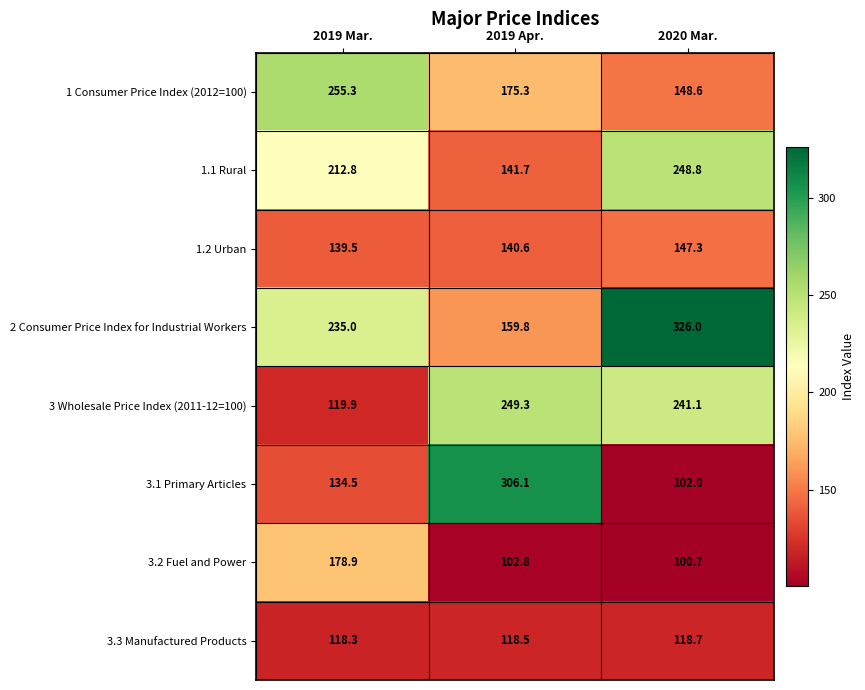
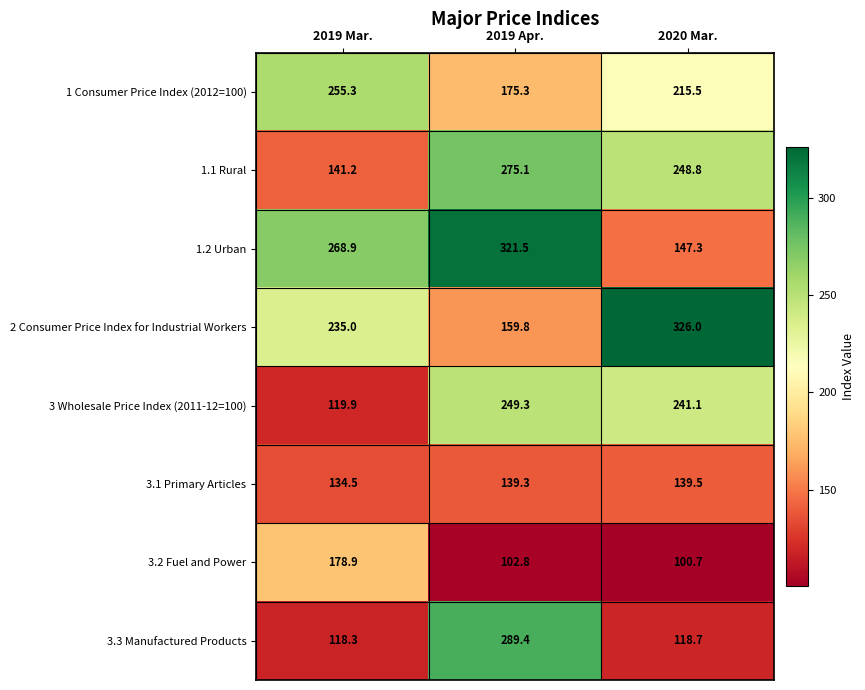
1 Consumer Price Index (2012=100), 2020 Mar.: 148.6 -> 215.5
1.1 Rural, 2019 Mar.: 212.8 -> 141.2
1.1 Rural, 2019 Apr.: 141.7 -> 275.1
1.2 Urban, 2019 Mar.: 139.5 -> 268.9
1.2 Urban, 2019 Apr.: 140.6 -> 321.5
3.1 Primary Articles, 2019 Apr.: 306.1 -> 139.3
3.1 Primary Articles, 2020 Mar.: 102.0 -> 139.5
3.3 Manufactured Products, 2019 Apr.: 118.5 -> 289.4
